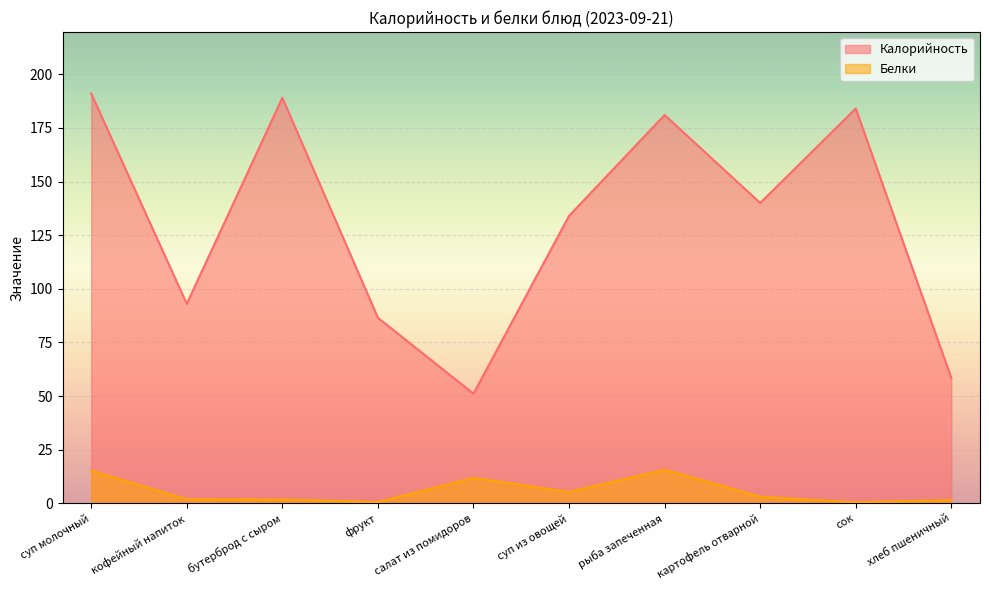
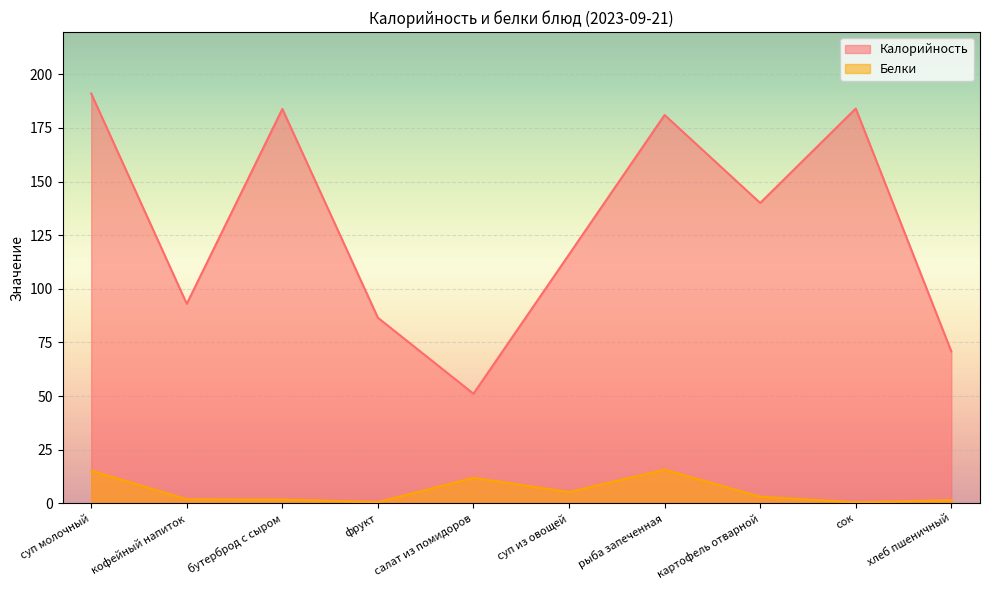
Калорийность, бутерброд с сыром: 189 -> 184
Калорийность, суп из овощей: 134 -> 116
Калорийность, хлеб пшеничный: 58 -> 71
